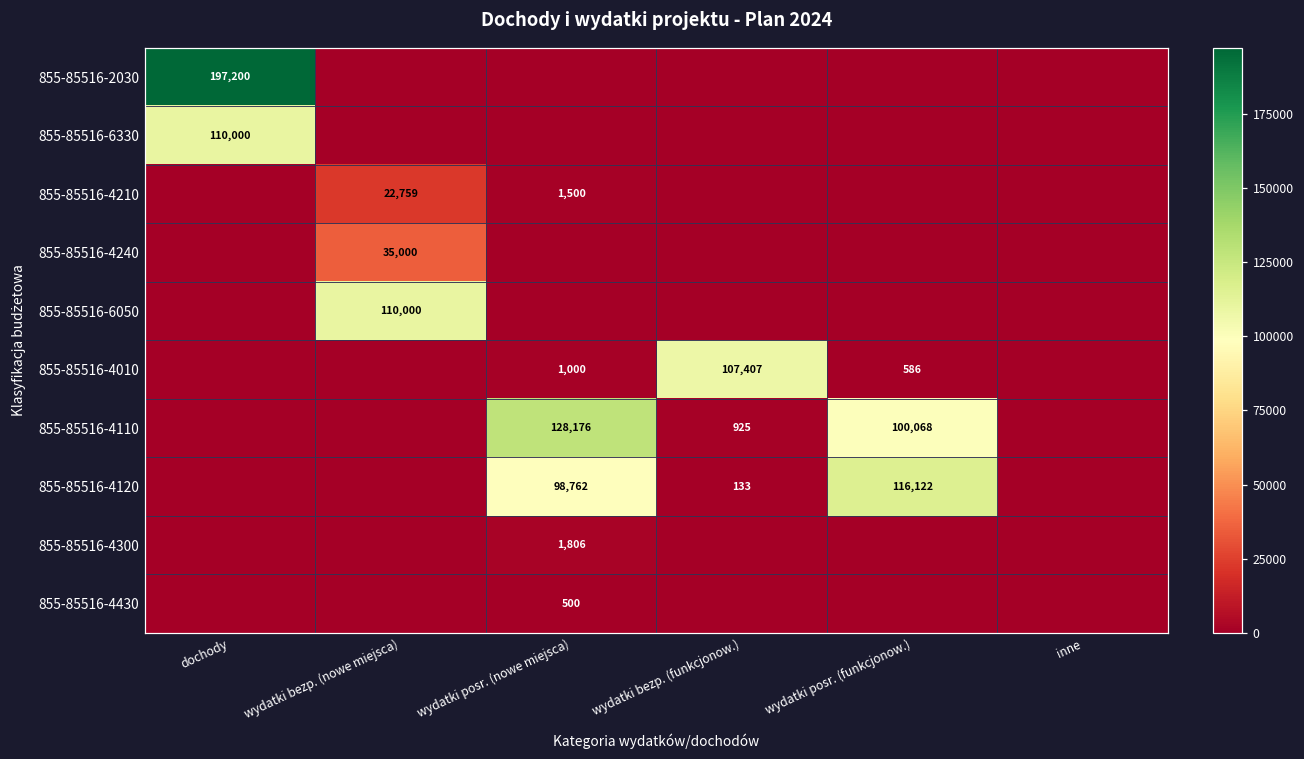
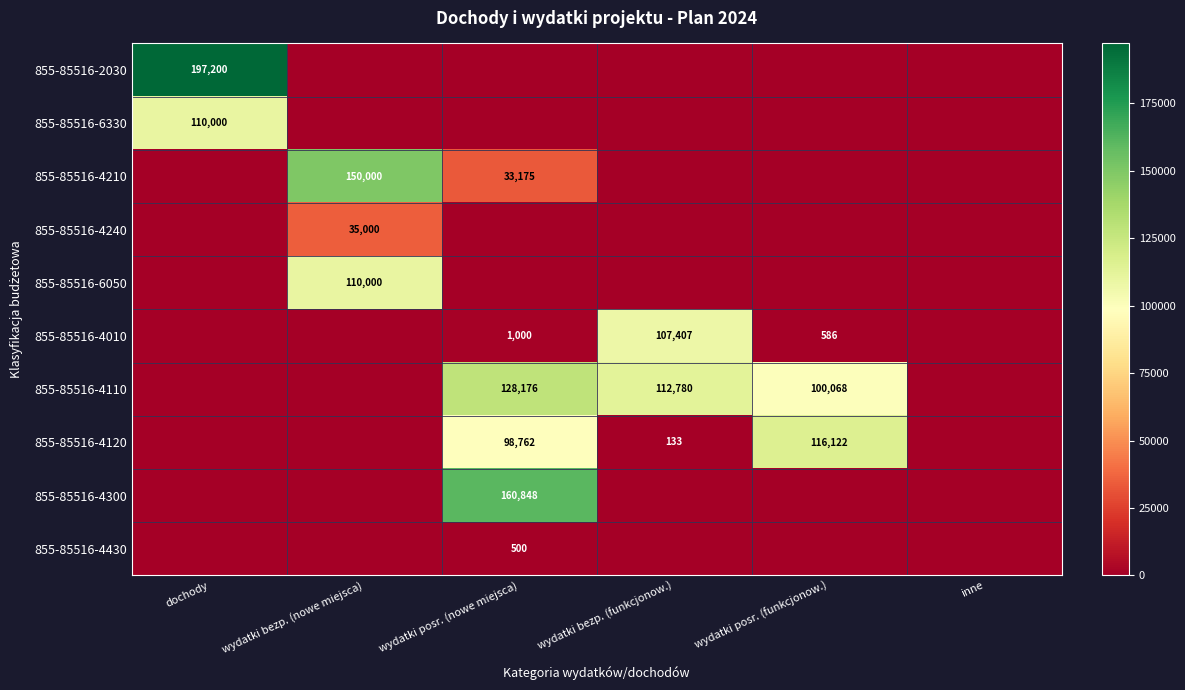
855-85516-4210, wydatki bezp. (nowe miejsca): 22,759 -> 150,000
855-85516-4210, wydatki posr. (nowe miejsca): 1,500 -> 33,175
855-85516-4110, wydatki bezp. (funkcjonow.): 925 -> 112,780
855-85516-4300, wydatki posr. (nowe miejsca): 1,806 -> 160,848
